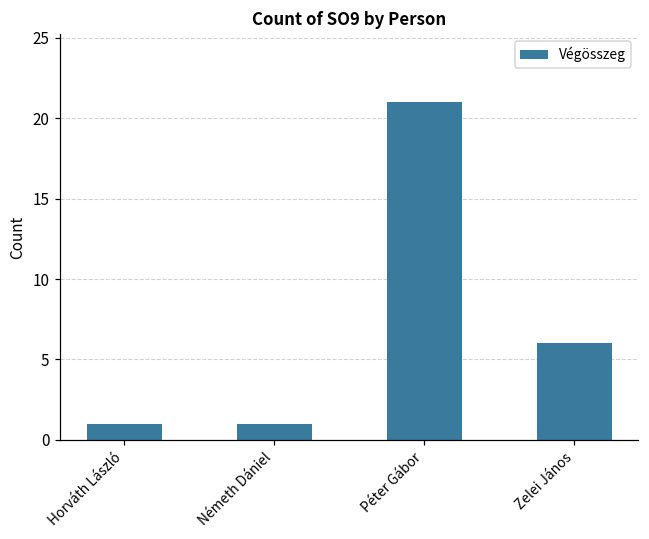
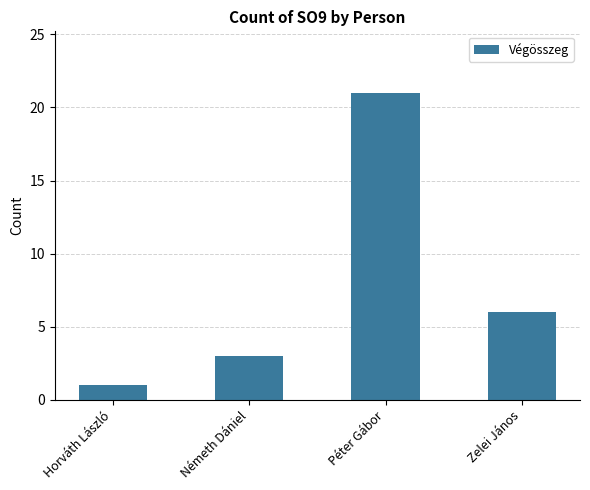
Németh Dániel: 1 -> 3
